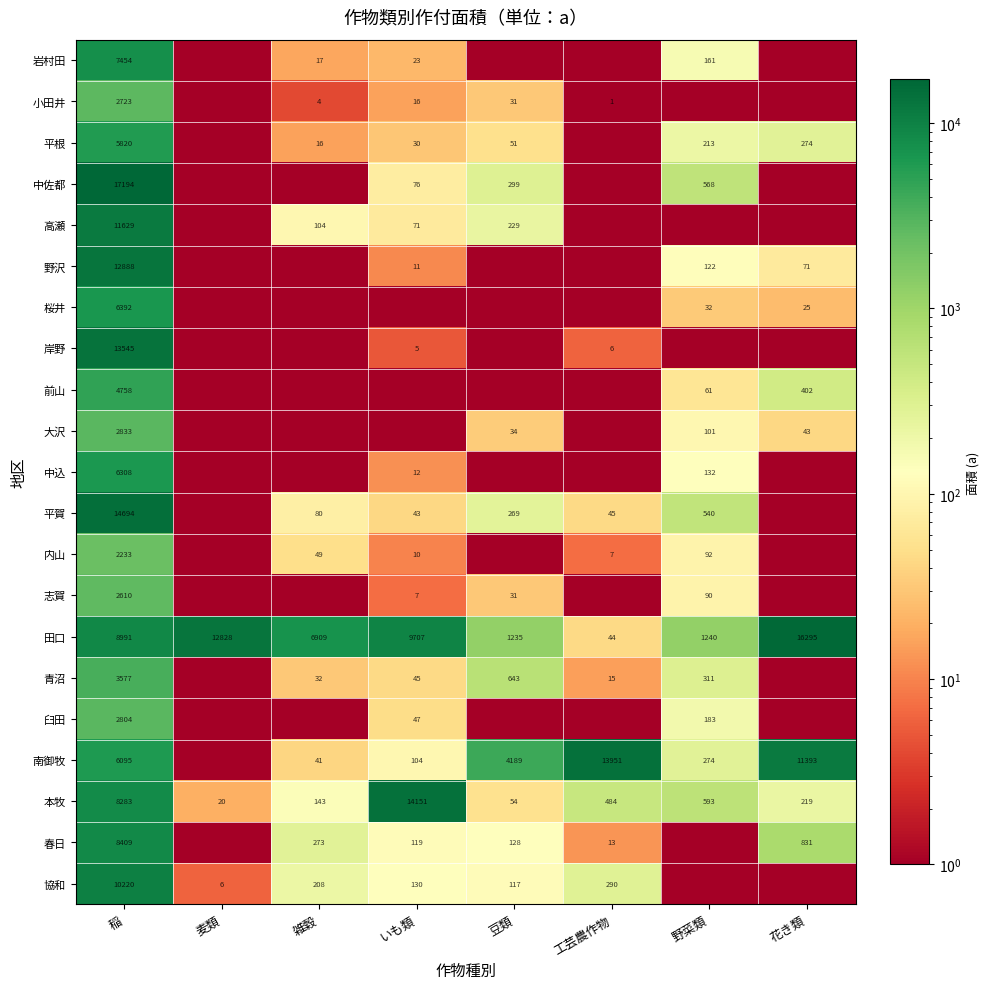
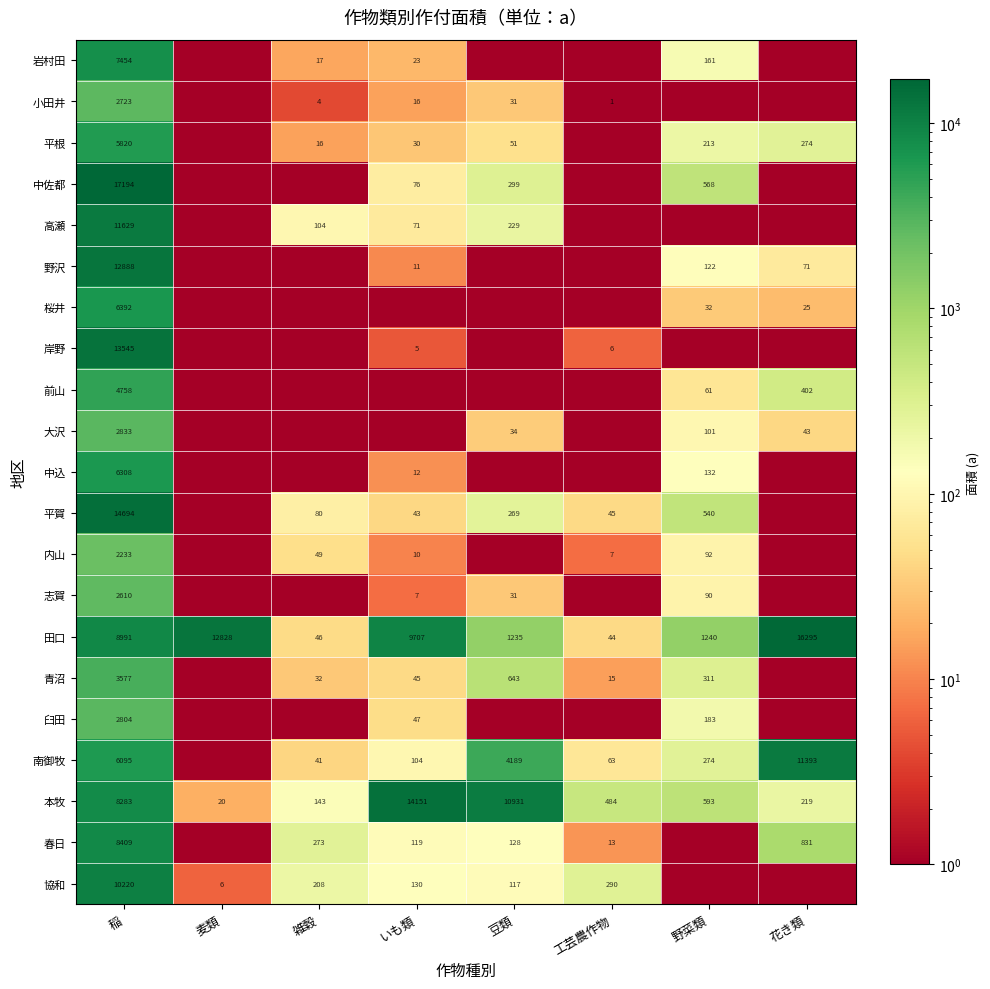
田口, 雑穀: 6909 -> 46
南御牧, 工芸農作物: 13951 -> 63
本牧, 豆類: 54 -> 10931
